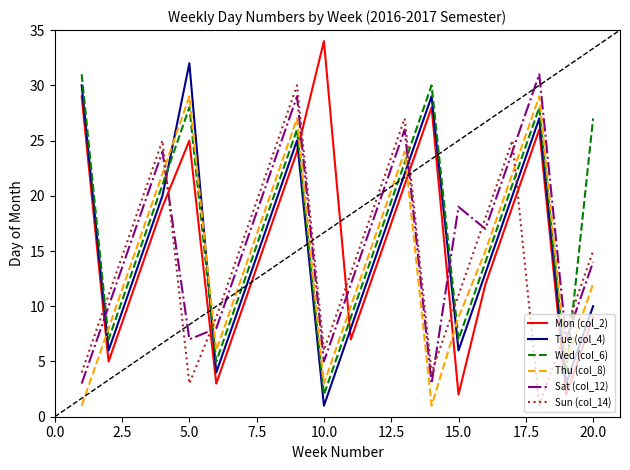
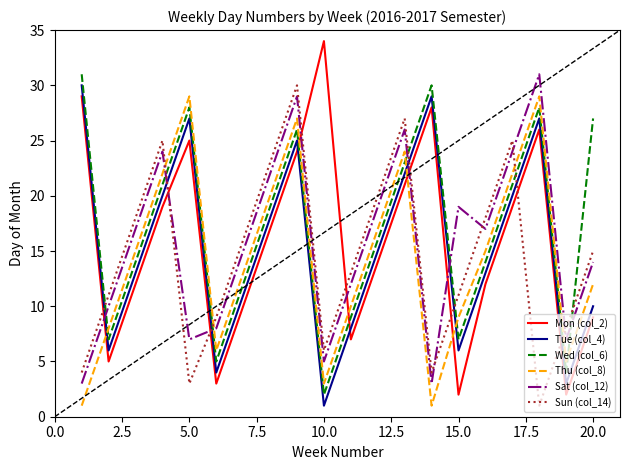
Tue (col_4), 5.0: 32 -> 27
